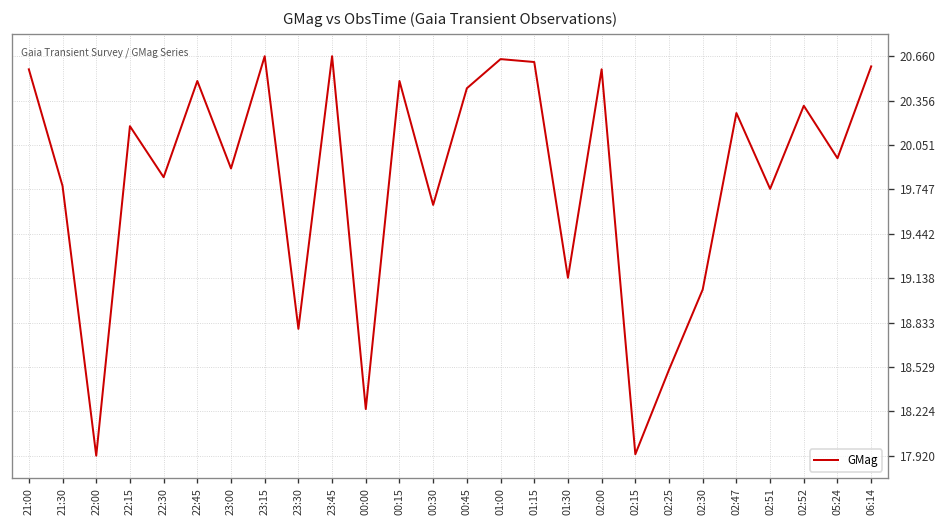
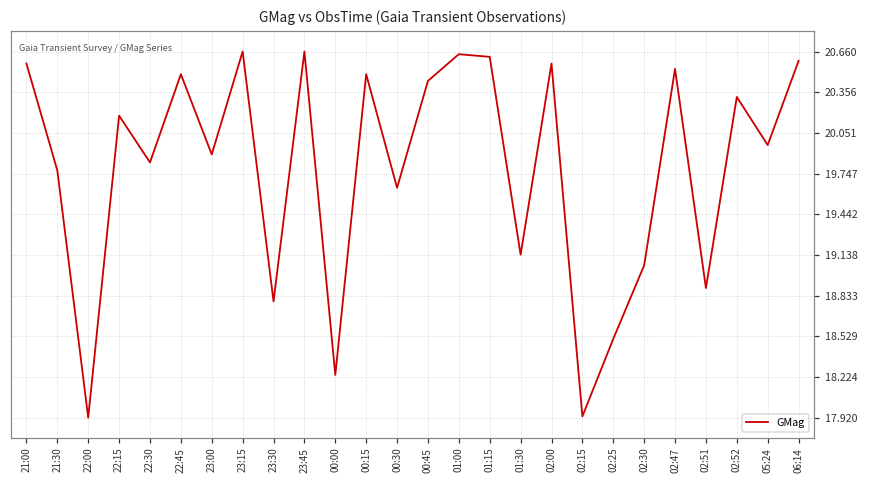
02:47: 20.27 -> 20.53
02:51: 19.75 -> 18.89
